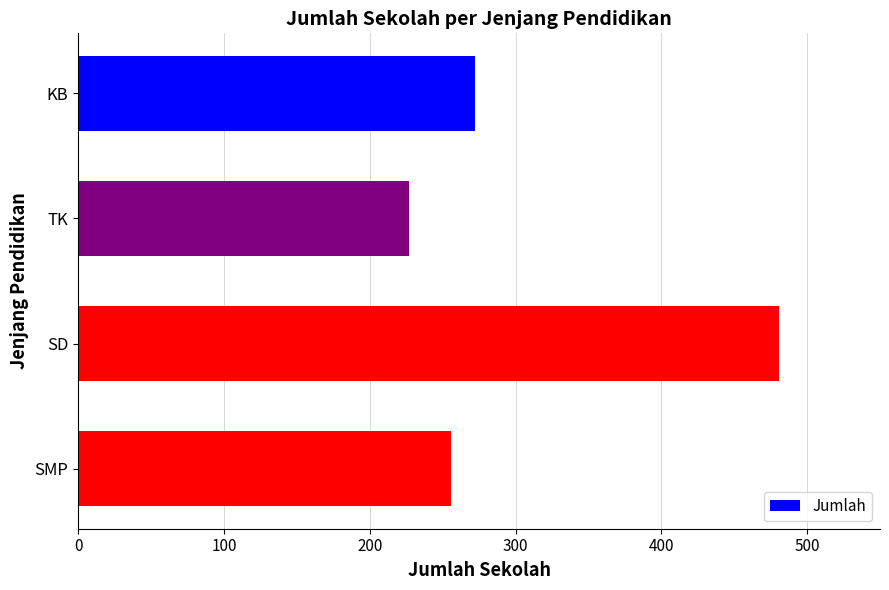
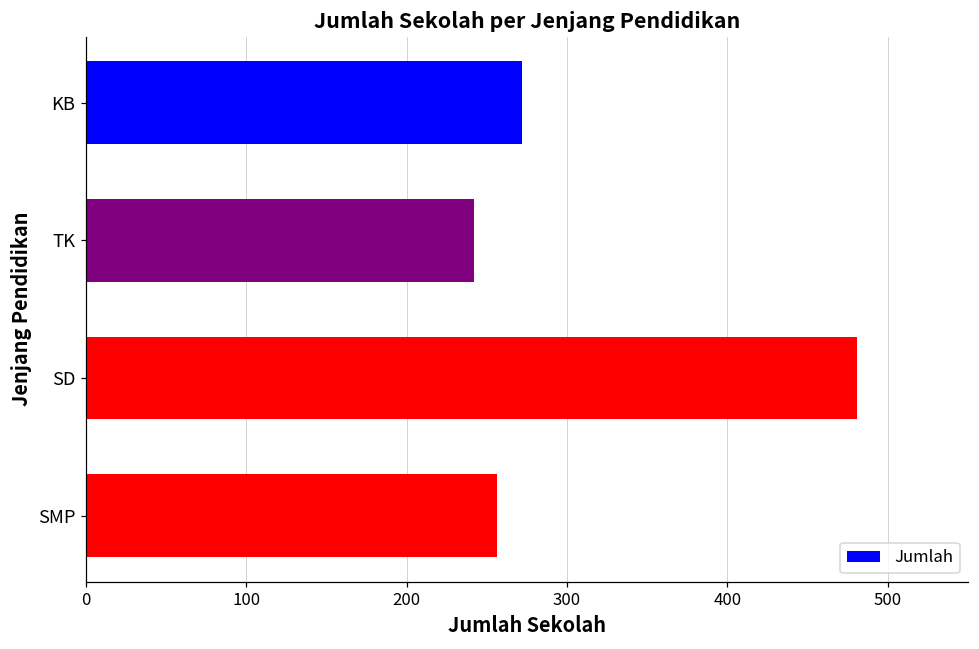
TK: 227 -> 242
